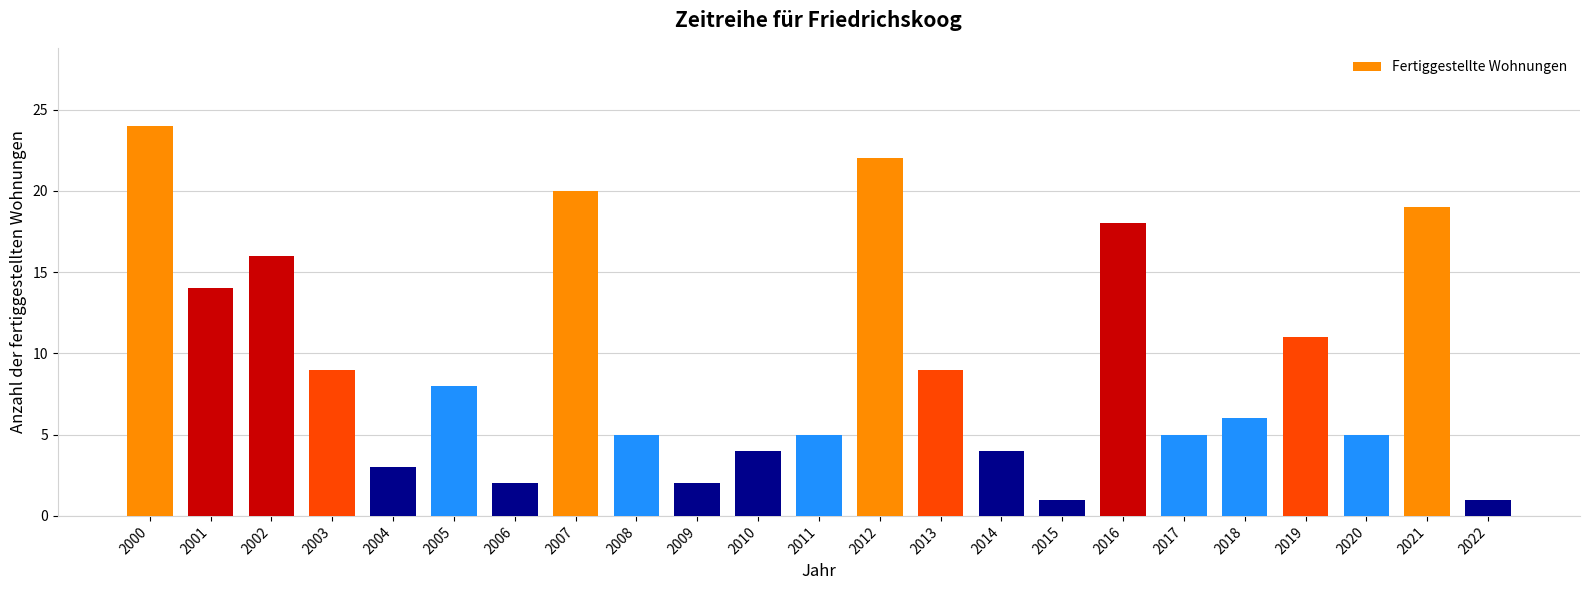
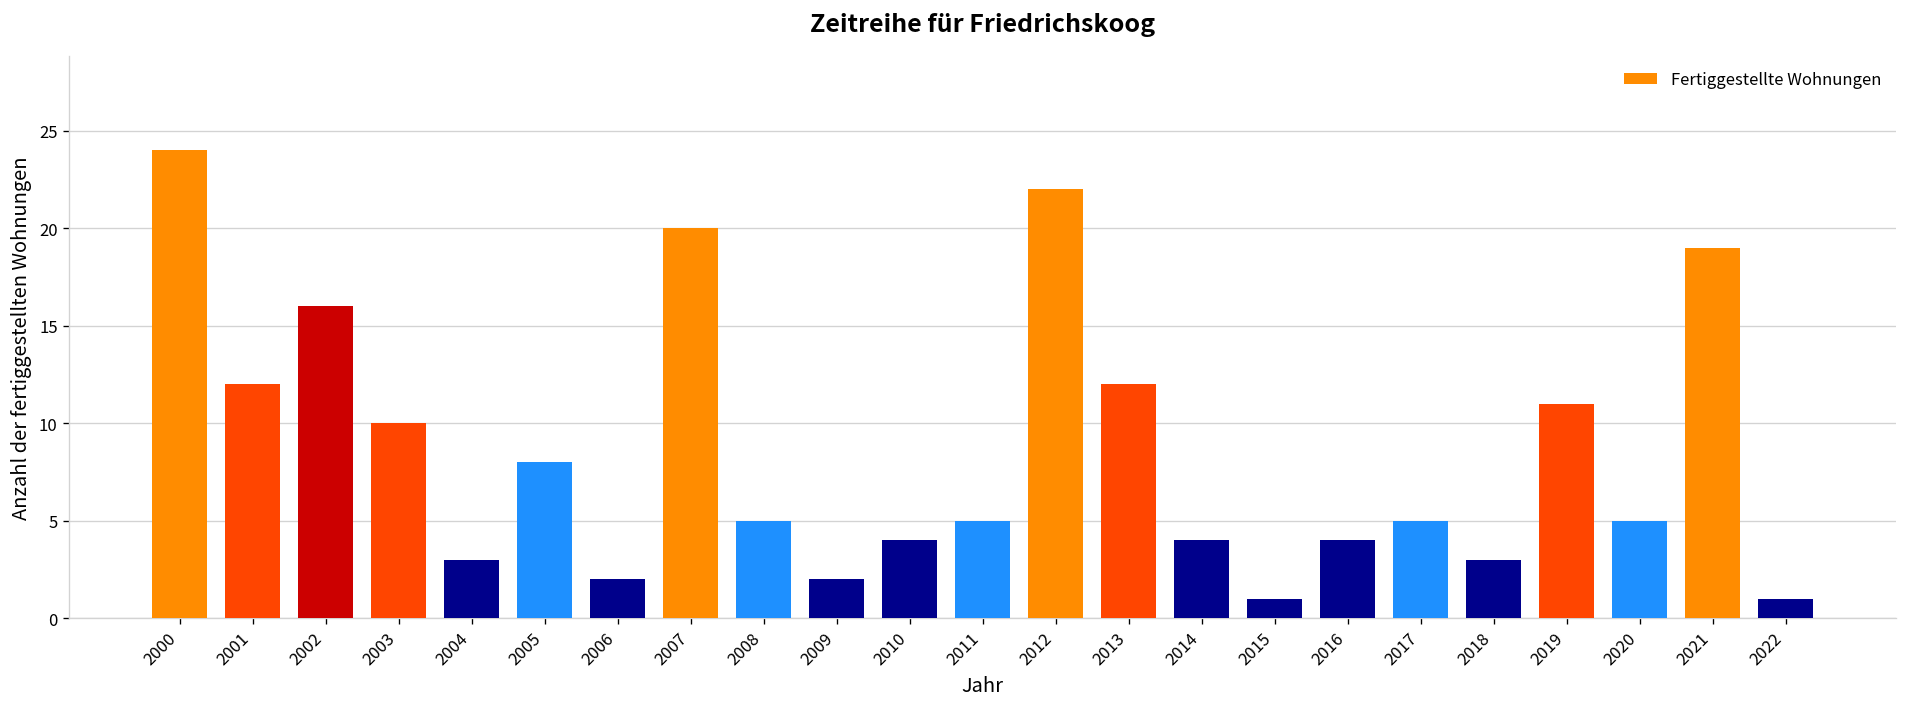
2001: 14 -> 12
2003: 9 -> 10
2013: 9 -> 12
2016: 18 -> 4
2018: 6 -> 3
